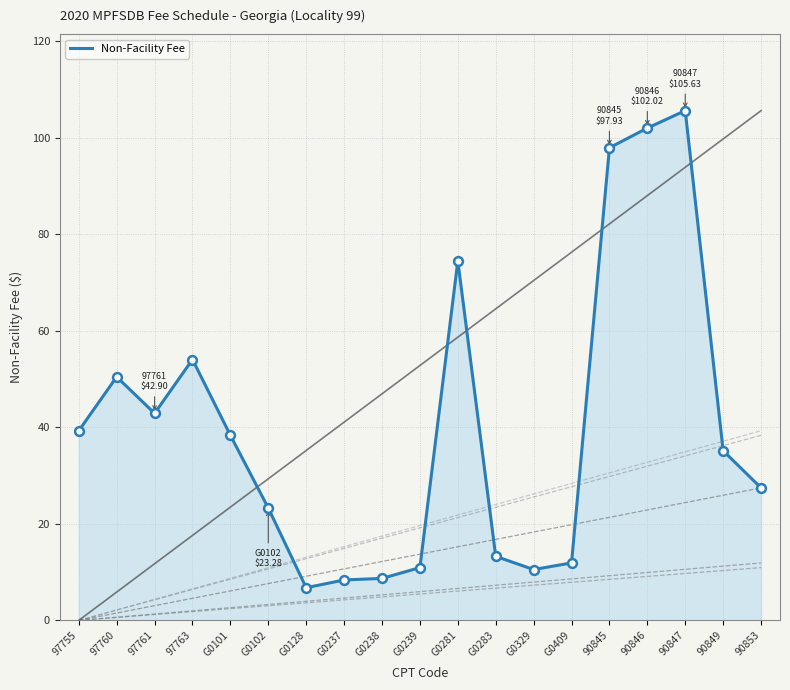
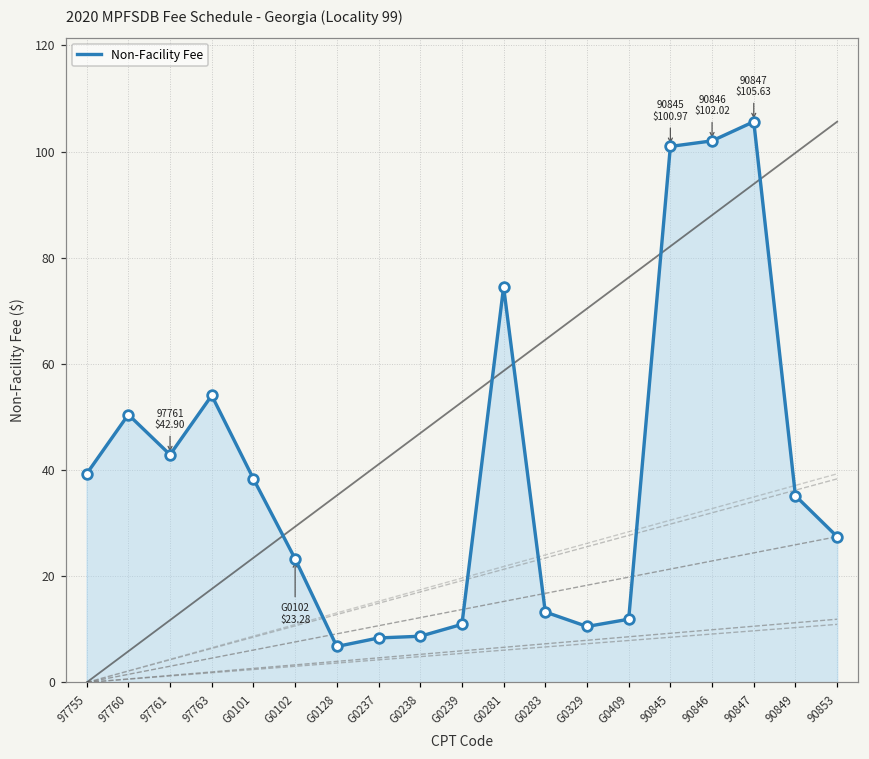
Non-Facility Fee, 90845: $97.93 -> $100.97
